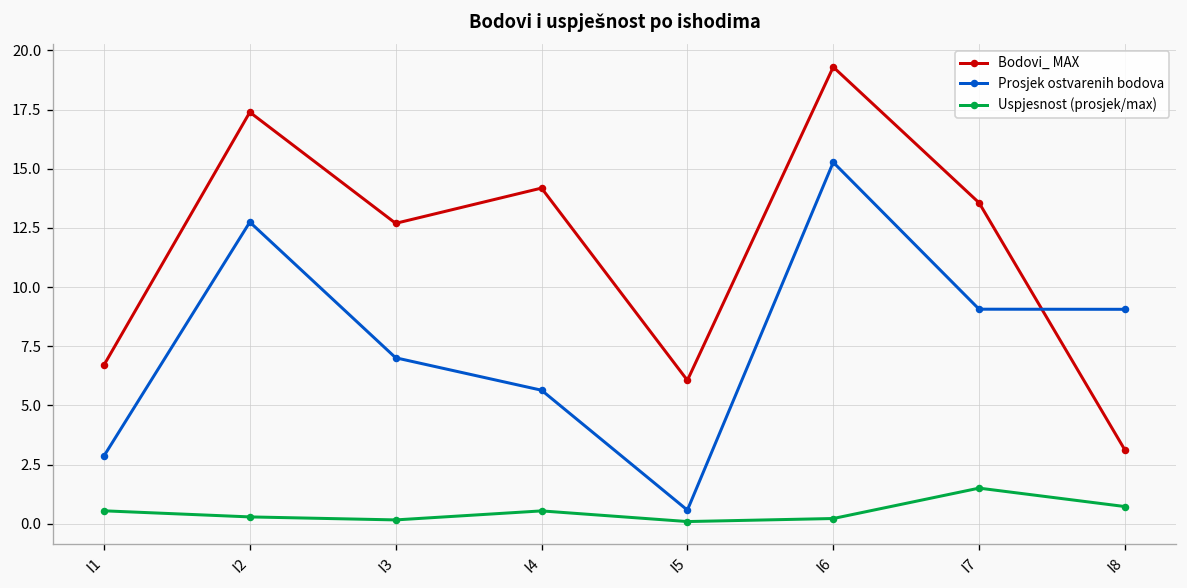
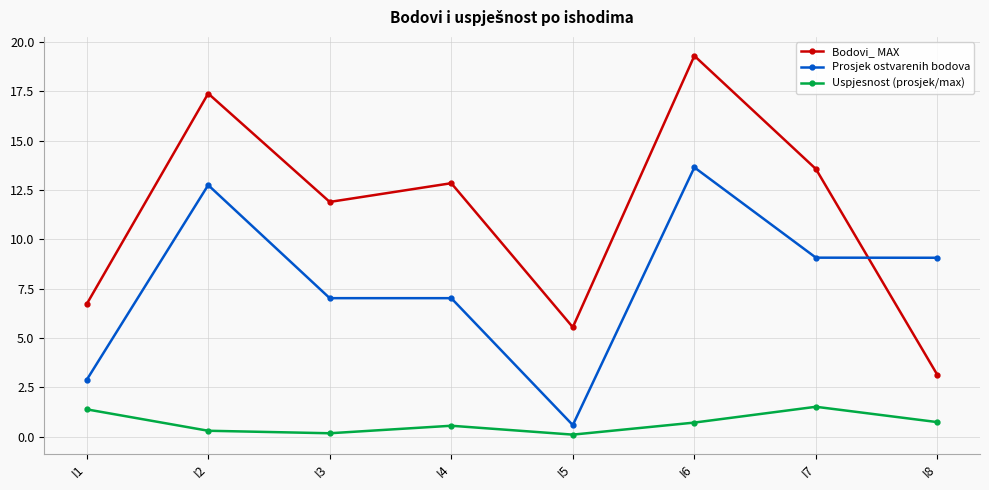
Uspjesnost (prosjek/max), I1: 0.5 -> 1.4
Bodovi_ MAX, I3: 12.7 -> 11.9
Bodovi_ MAX, I4: 14.2 -> 12.8
Prosjek ostvarenih bodova, I4: 5.6 -> 7.0
Bodovi_ MAX, I5: 6.1 -> 5.5
Prosjek ostvarenih bodova, I6: 15.3 -> 13.6
Uspjesnost (prosjek/max), I6: 0.2 -> 0.7
